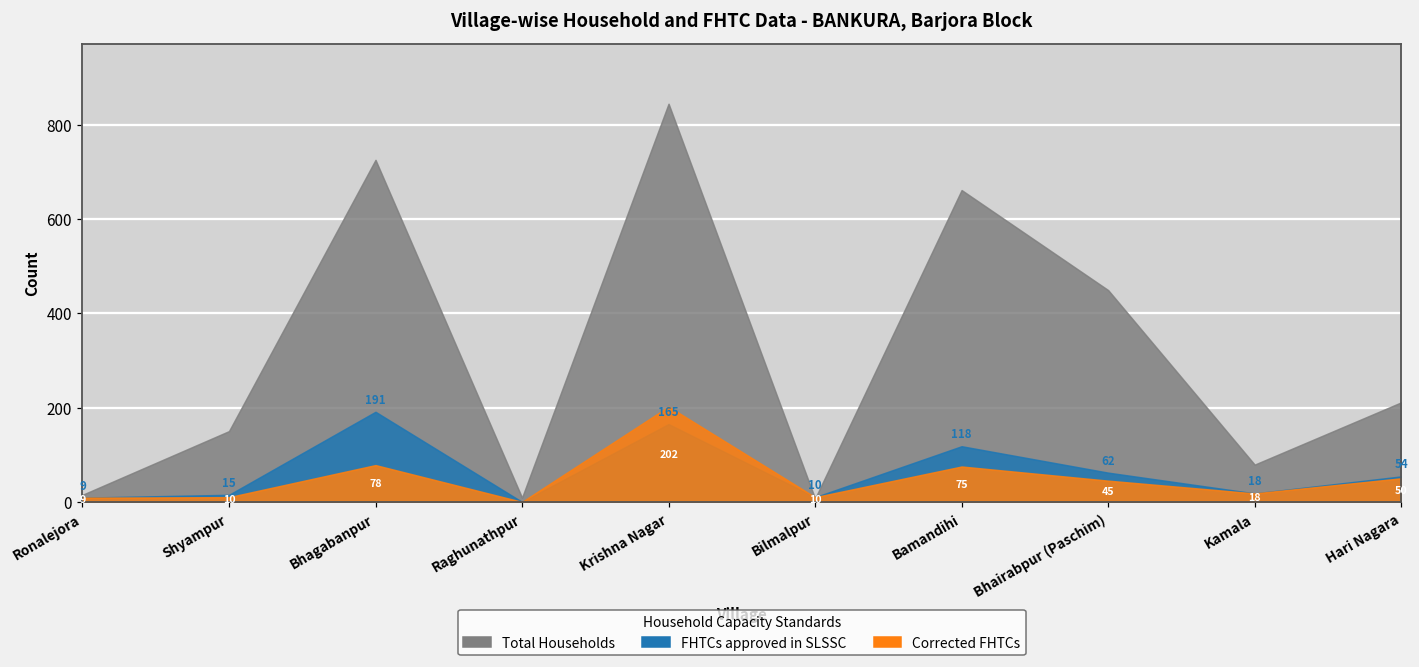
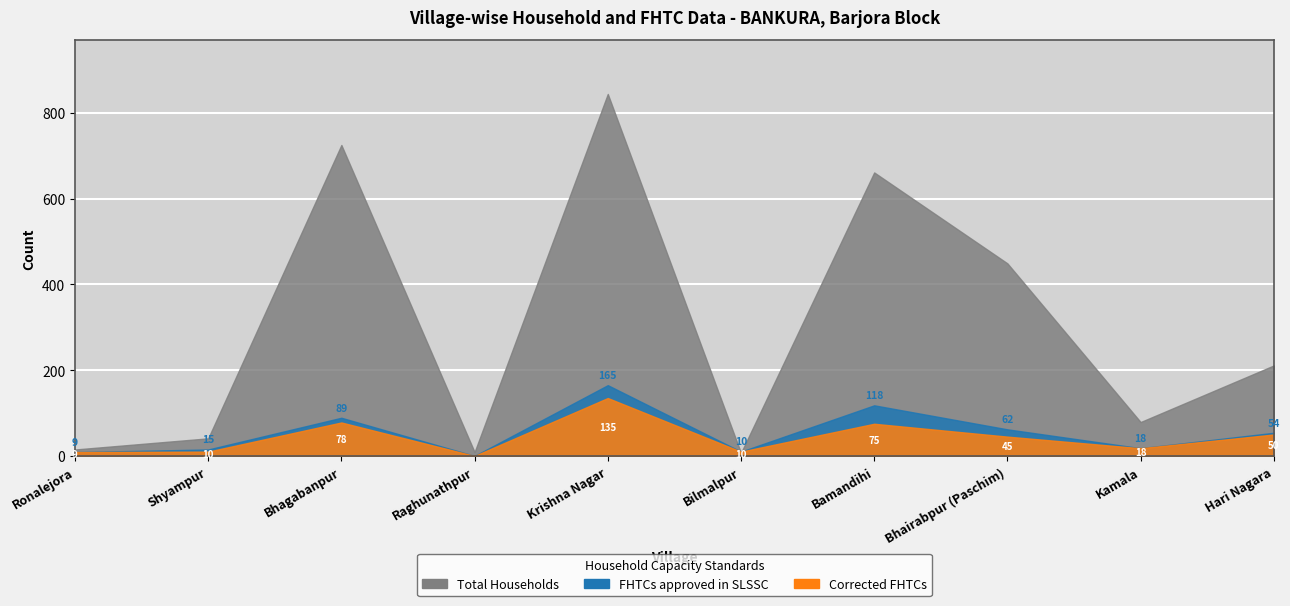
Total Households, Shyampur: 150 -> 40
FHTCs approved in SLSSC, Bhagabanpur: 191 -> 89
Corrected FHTCs, Krishna Nagar: 202 -> 135
